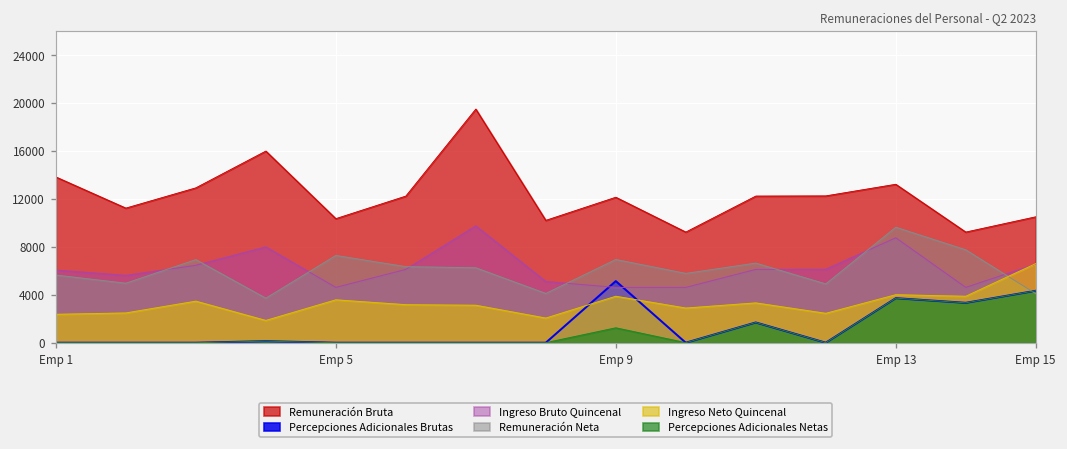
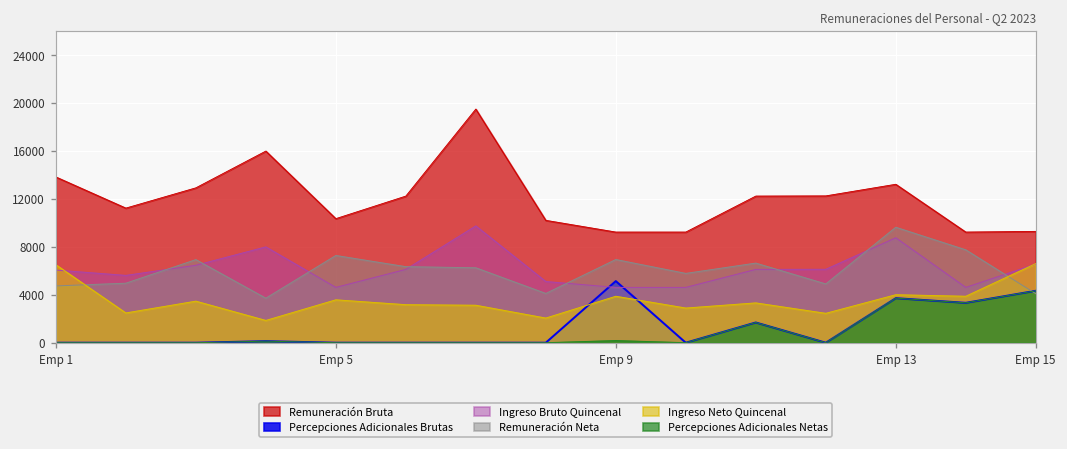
Remuneración Neta, Emp 1: 6000 -> 5000
Ingreso Neto Quincenal, Emp 1: 2000 -> 7000
Remuneración Bruta, Emp 9: 12000 -> 9000
Percepciones Adicionales Netas, Emp 9: 1000 -> 0
Remuneración Bruta, Emp 15: 11000 -> 9000
